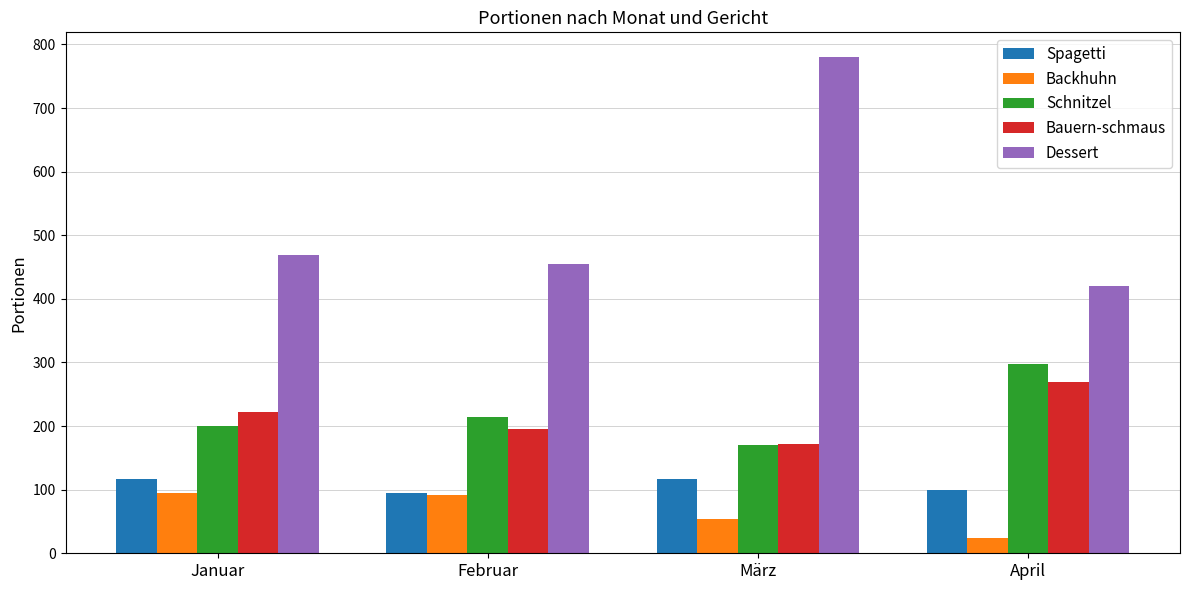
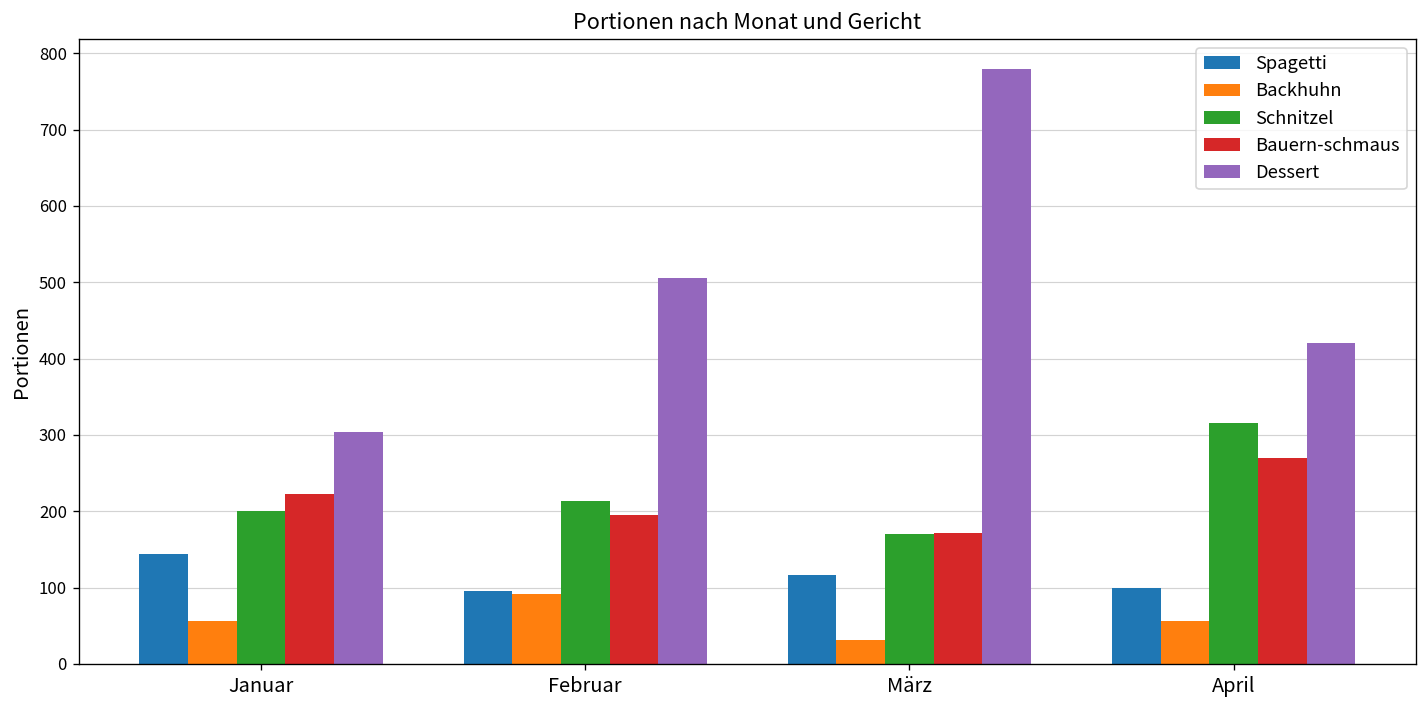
Spagetti, Januar: 120 -> 140
Backhuhn, Januar: 100 -> 60
Dessert, Januar: 470 -> 300
Dessert, Februar: 460 -> 510
Backhuhn, März: 50 -> 30
Backhuhn, April: 20 -> 60
Schnitzel, April: 300 -> 320
